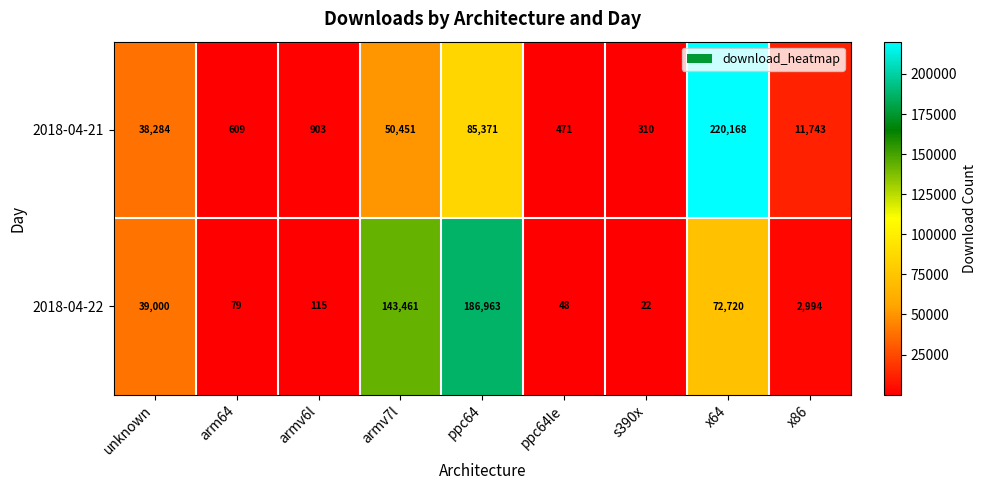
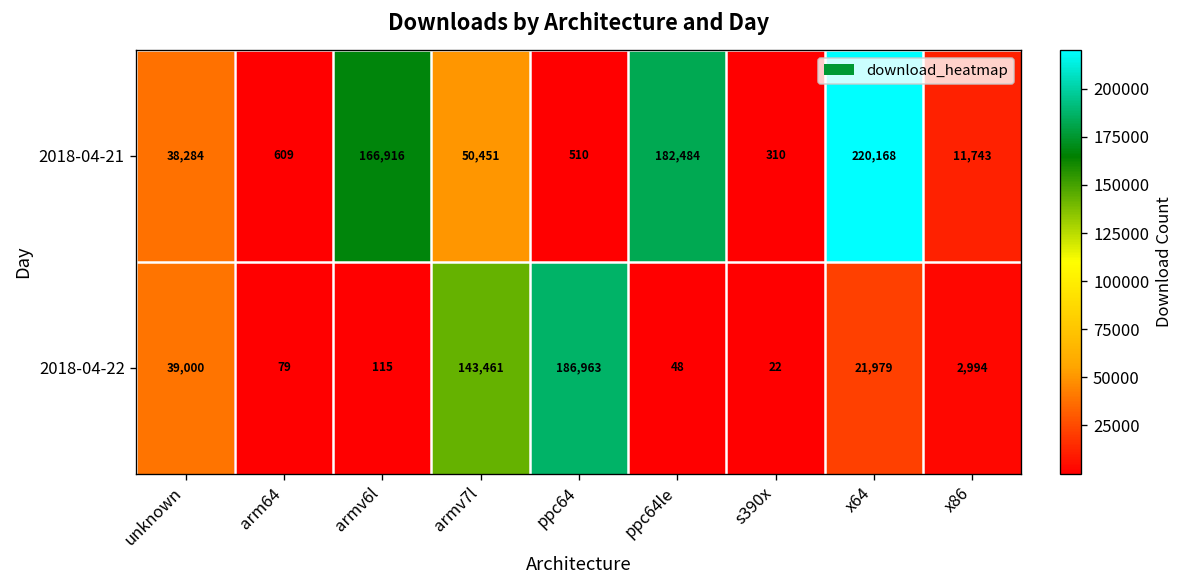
2018-04-21, armv6l: 903 -> 166,916
2018-04-21, ppc64: 85,371 -> 510
2018-04-21, ppc64le: 471 -> 182,484
2018-04-22, x64: 72,720 -> 21,979
